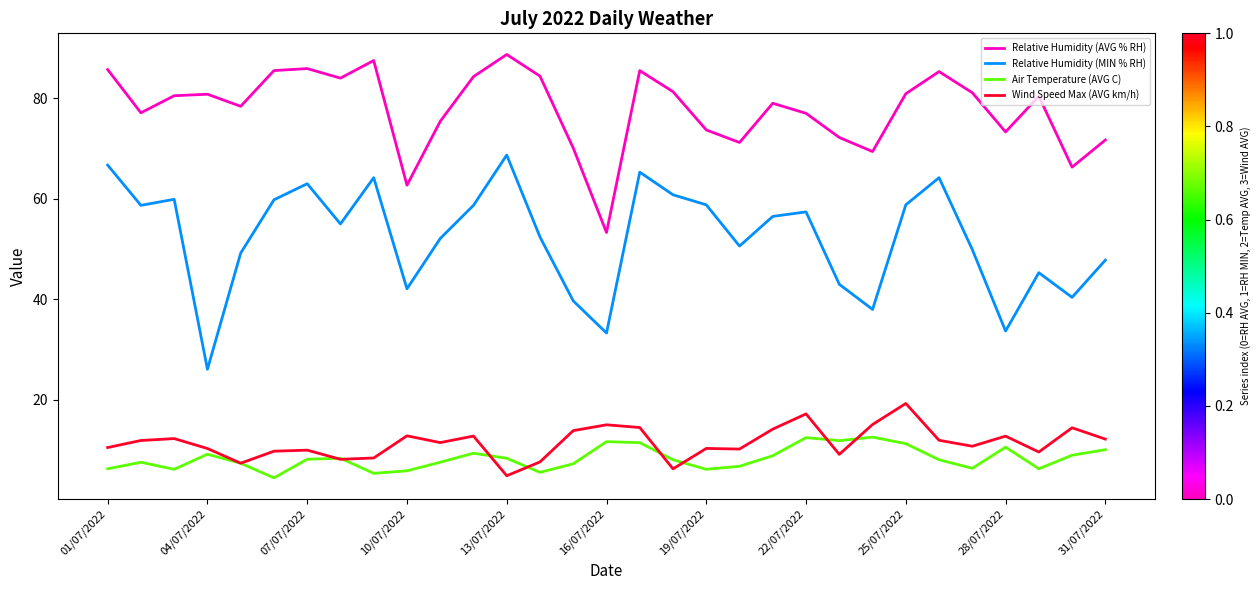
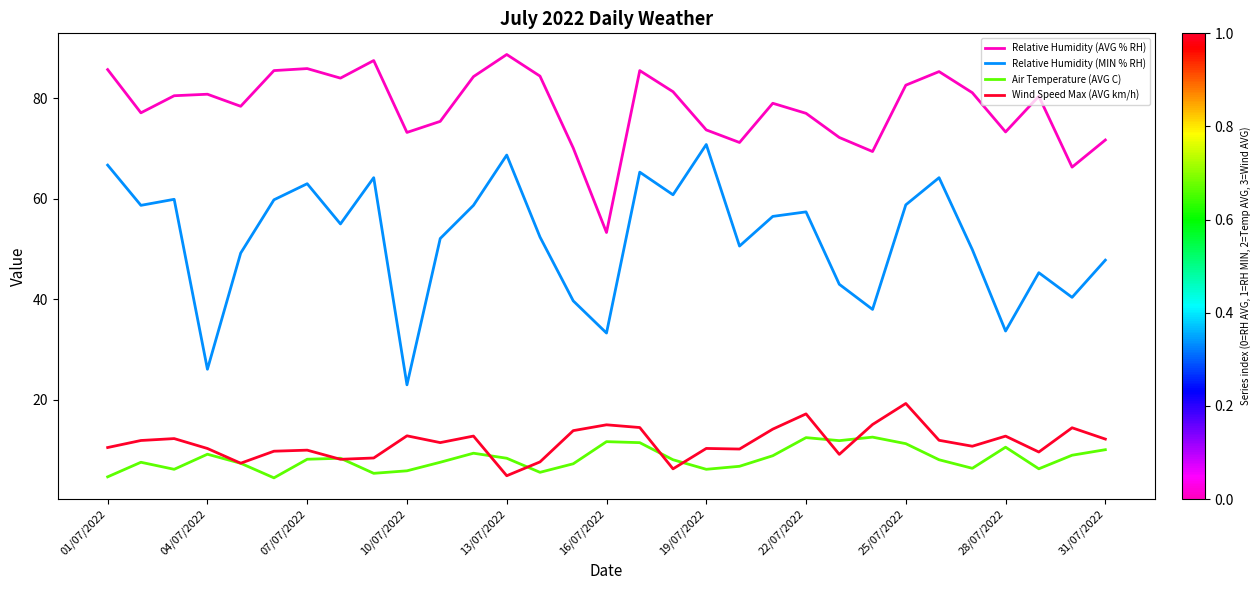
Air Temperature (AVG C), 01/07/2022: 6 -> 5
Relative Humidity (AVG % RH), 10/07/2022: 63 -> 73
Relative Humidity (MIN % RH), 10/07/2022: 42 -> 23
Relative Humidity (MIN % RH), 19/07/2022: 59 -> 71
Relative Humidity (AVG % RH), 25/07/2022: 81 -> 83
